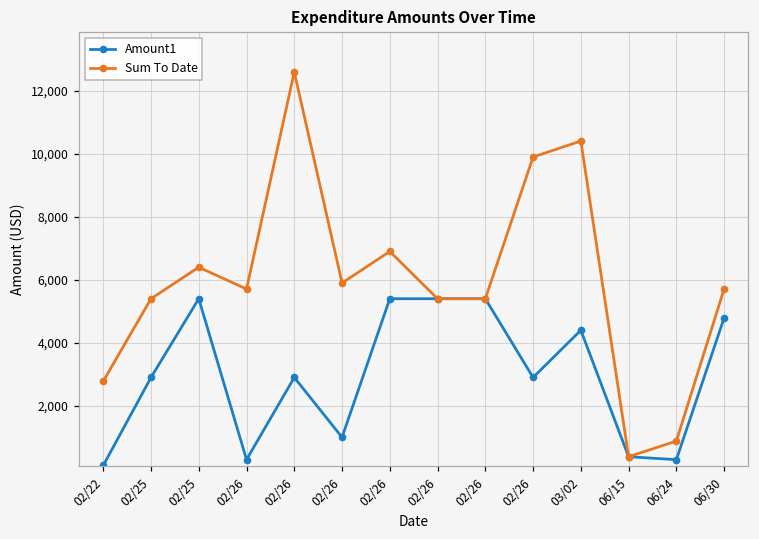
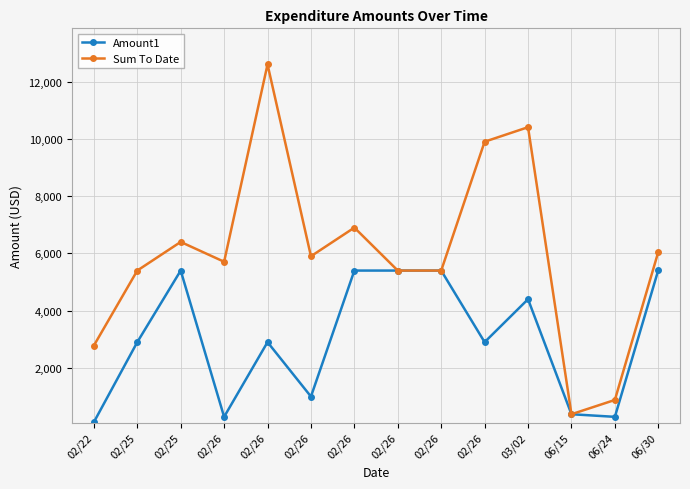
Amount1, 06/30: 4,800 -> 5,400
Sum To Date, 06/30: 5,700 -> 6,100
